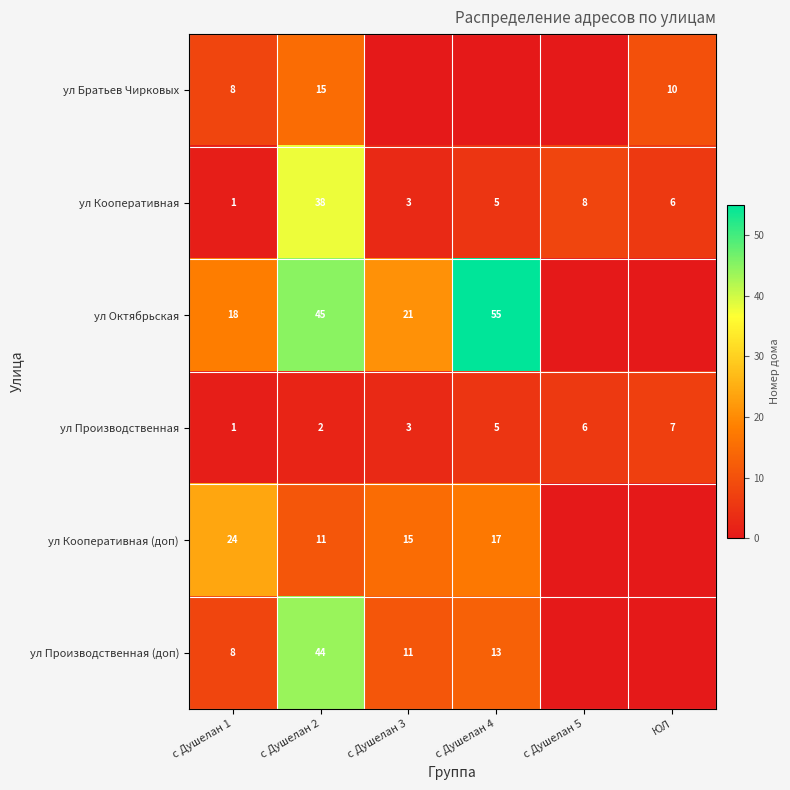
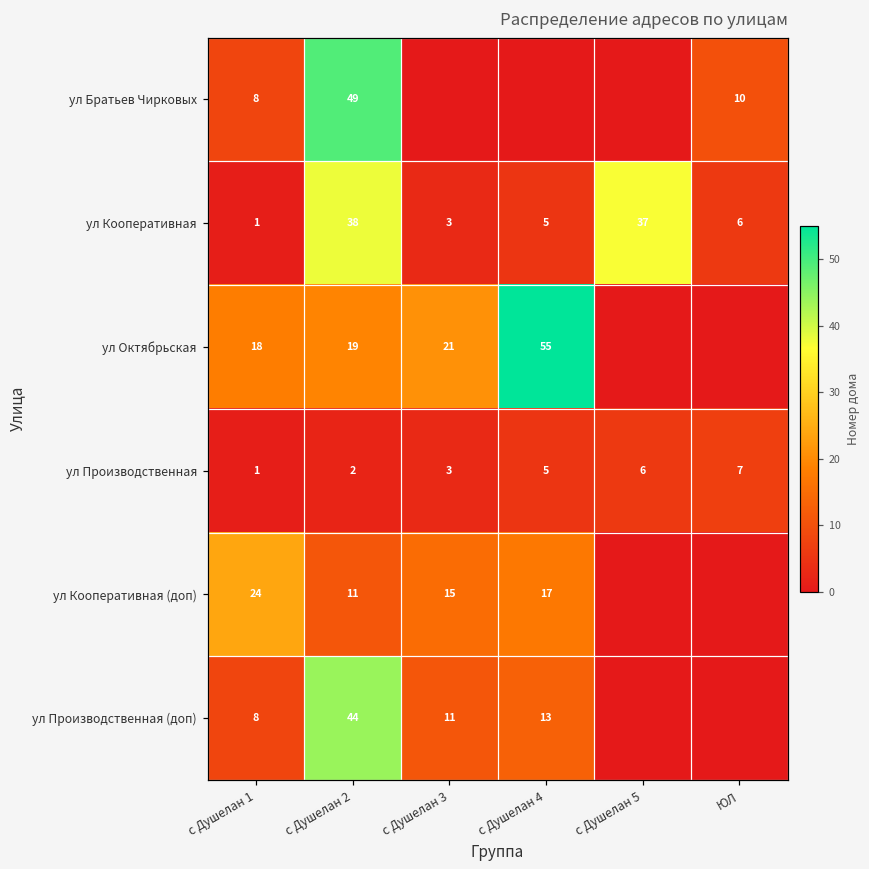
ул Братьев Чирковых, с Душелан 2: 15 -> 49
ул Кооперативная, с Душелан 5: 8 -> 37
ул Октябрьская, с Душелан 2: 45 -> 19
